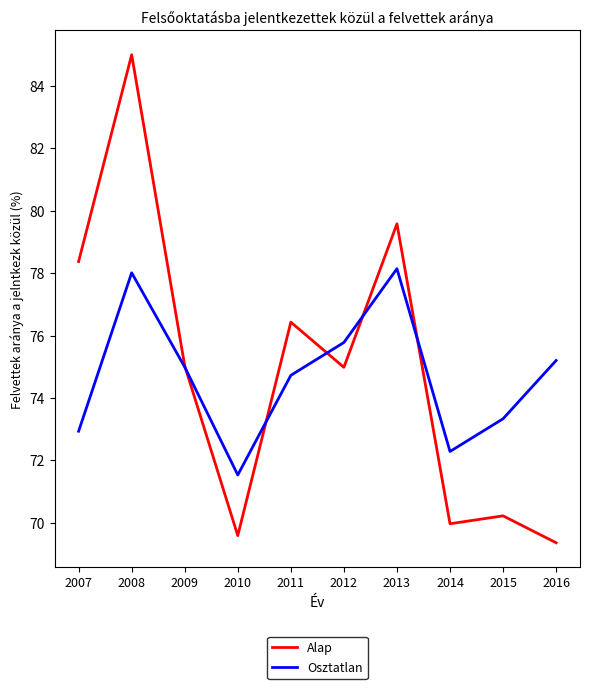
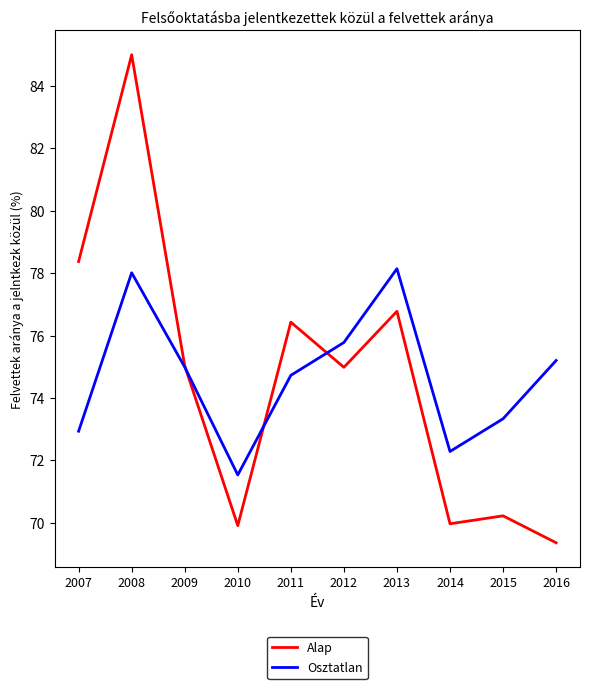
Alap, 2010: 69.6 -> 69.9
Alap, 2013: 79.6 -> 76.8
